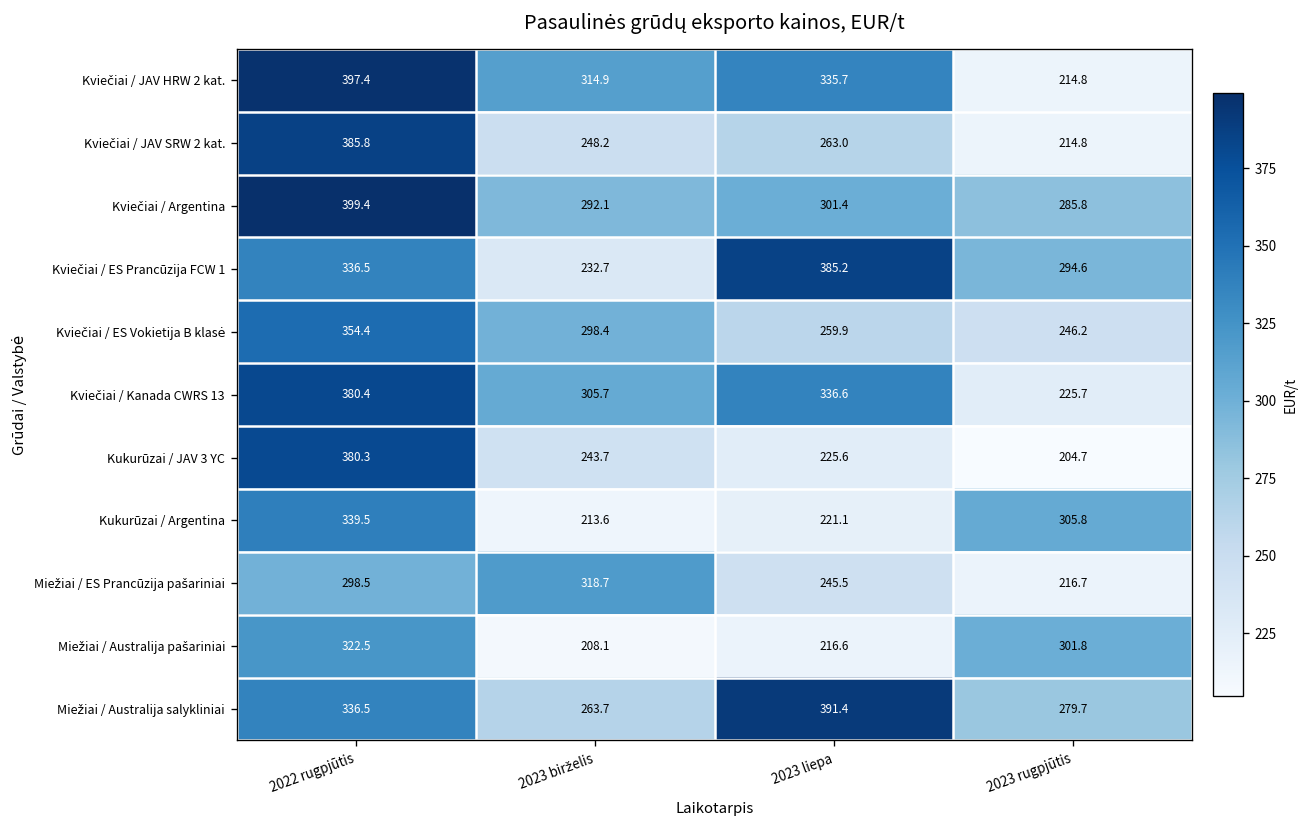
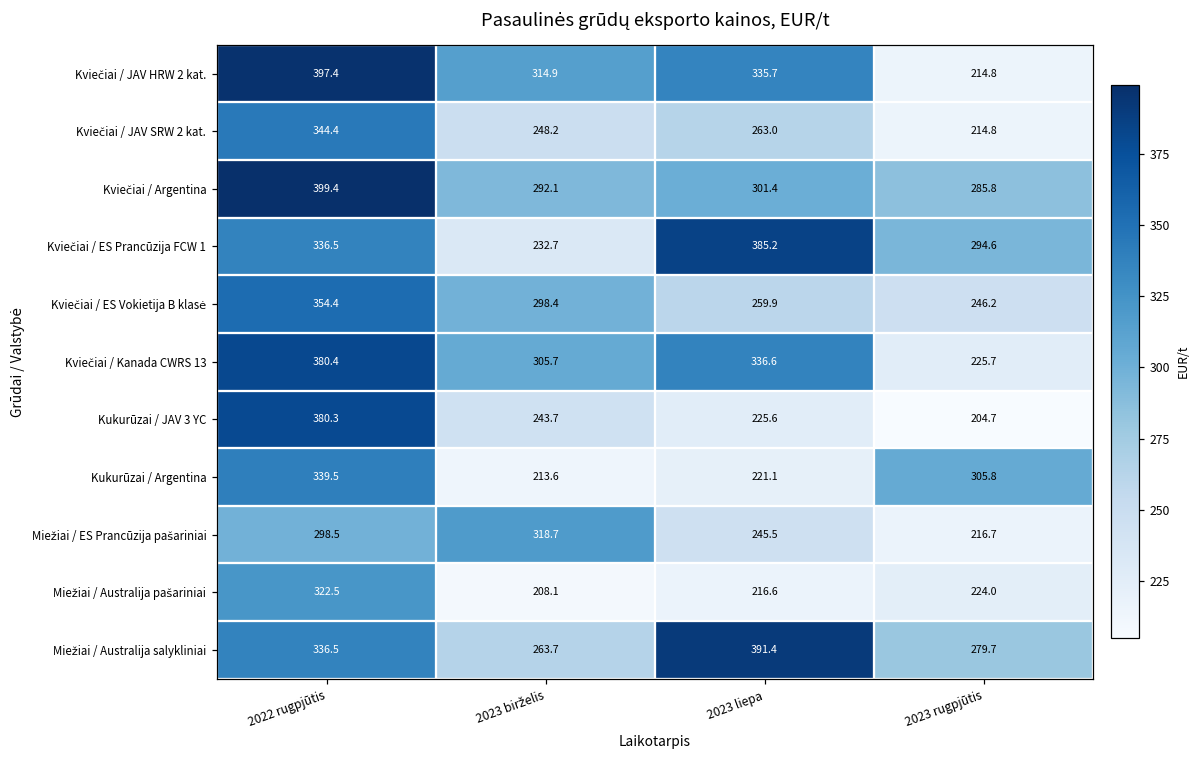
Kviečiai / JAV SRW 2 kat., 2022 rugpjūtis: 385.8 -> 344.4
Miežiai / Australija pašariniai, 2023 rugpjūtis: 301.8 -> 224.0
